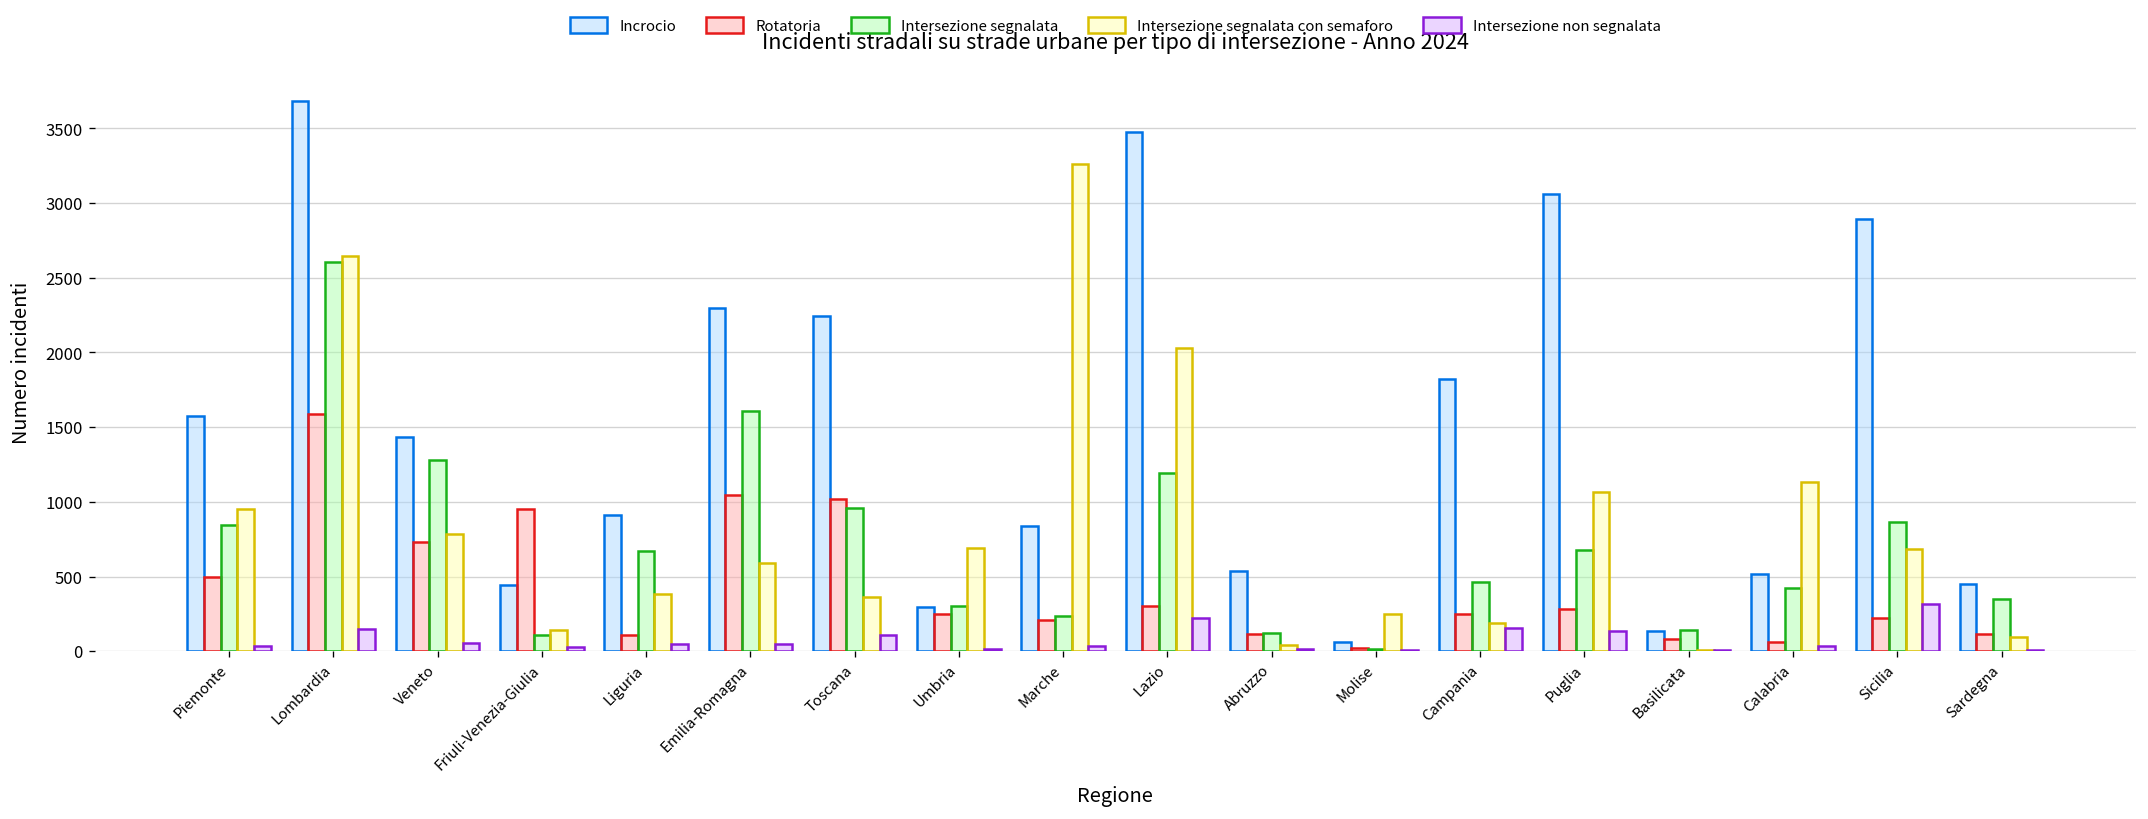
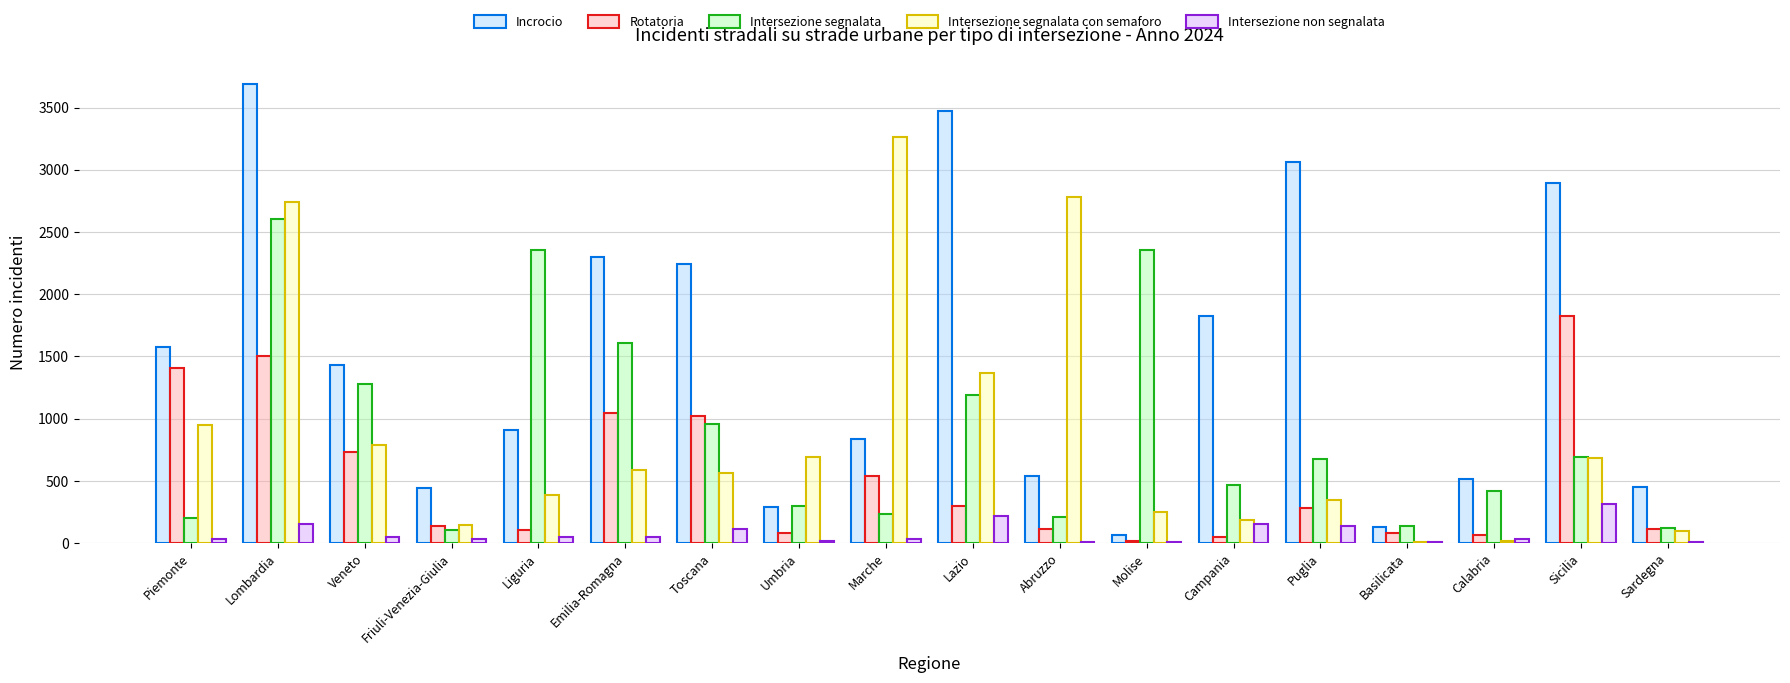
Rotatoria, Piemonte: 500 -> 1410
Intersezione segnalata, Piemonte: 850 -> 200
Rotatoria, Lombardia: 1590 -> 1500
Intersezione segnalata con semaforo, Lombardia: 2650 -> 2740
Rotatoria, Friuli-Venezia-Giulia: 950 -> 140
Intersezione segnalata, Liguria: 670 -> 2360
Intersezione segnalata con semaforo, Toscana: 360 -> 560
Rotatoria, Umbria: 250 -> 80
Rotatoria, Marche: 210 -> 540
Intersezione segnalata con semaforo, Lazio: 2030 -> 1370
Intersezione segnalata, Abruzzo: 120 -> 210
Intersezione segnalata con semaforo, Abruzzo: 40 -> 2780
Intersezione segnalata, Molise: 20 -> 2360
Rotatoria, Campania: 250 -> 50
Intersezione segnalata con semaforo, Puglia: 1060 -> 350
Intersezione segnalata con semaforo, Calabria: 1140 -> 20
Rotatoria, Sicilia: 220 -> 1830
Intersezione segnalata, Sicilia: 870 -> 700
Intersezione segnalata, Sardegna: 350 -> 120
